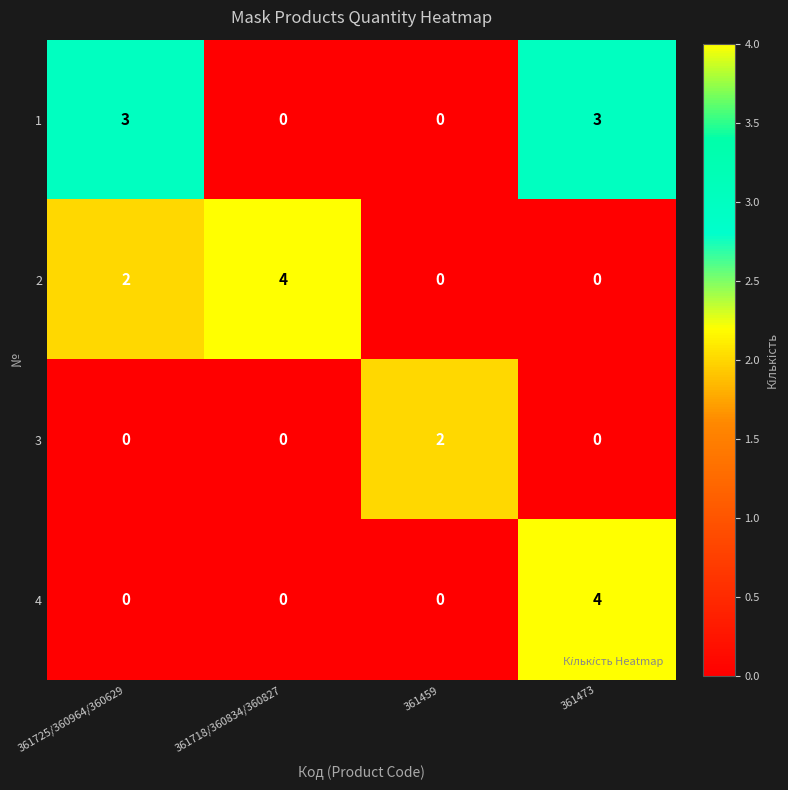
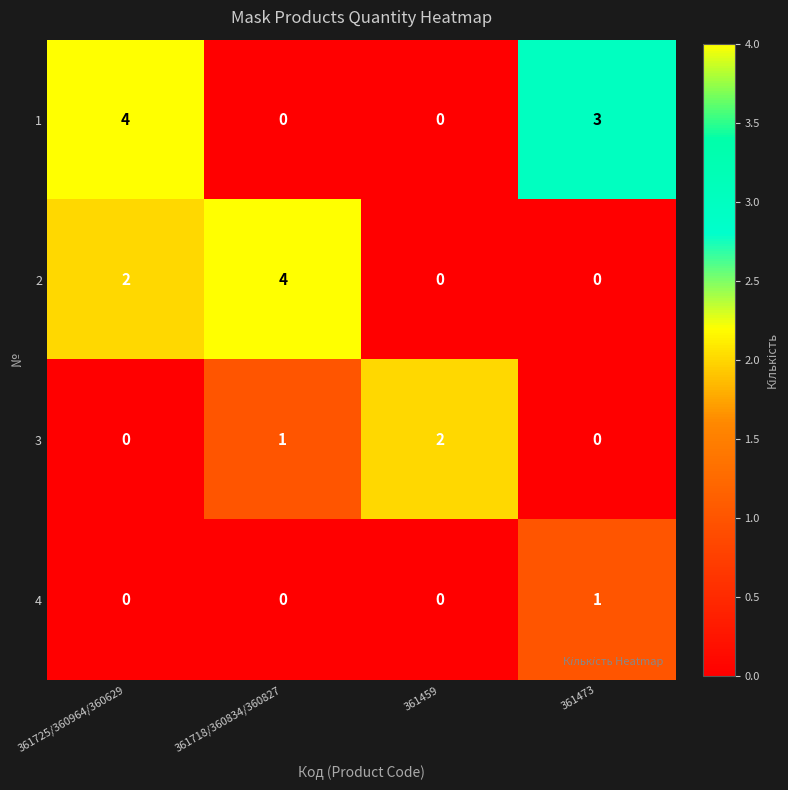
1, 361725/360964/360629: 3 -> 4
3, 361718/360834/360827: 0 -> 1
4, 361473: 4 -> 1
